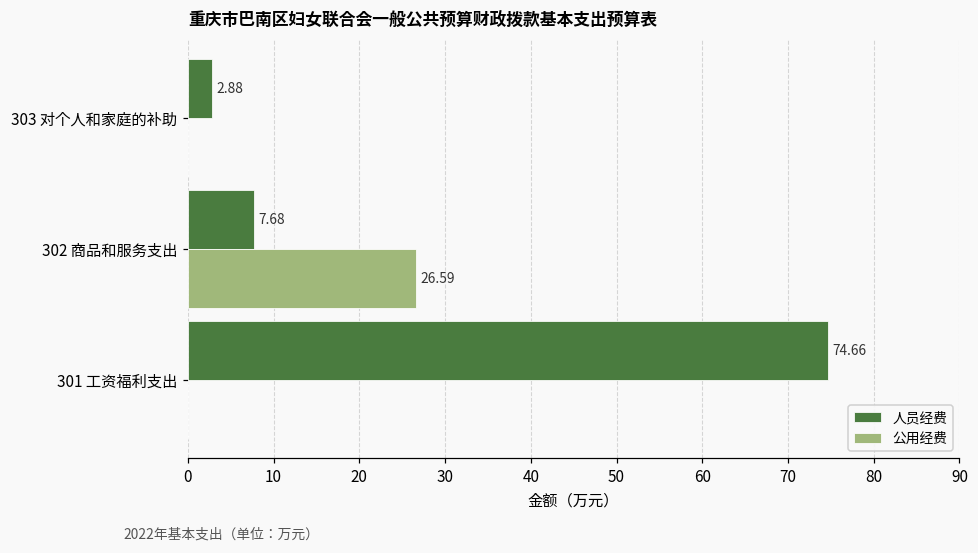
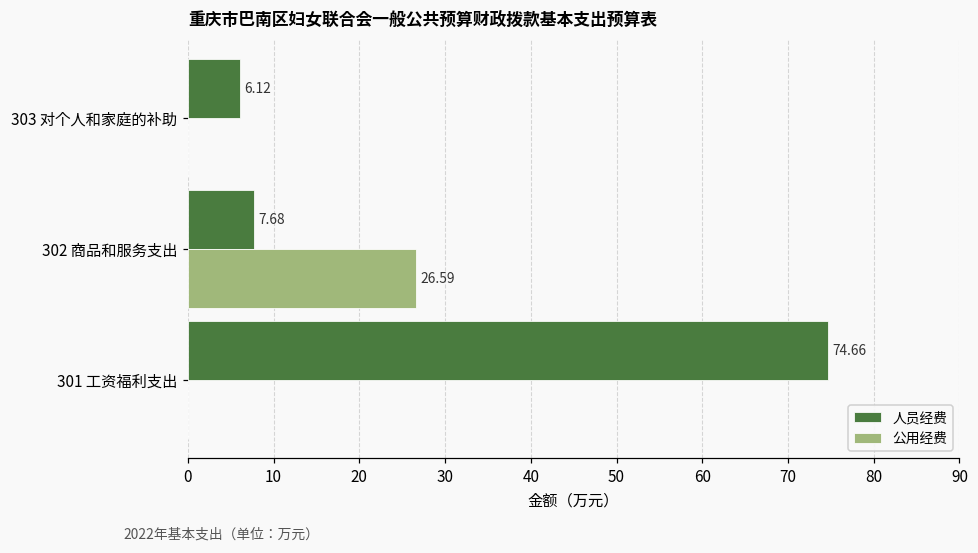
人员经费, 303 对个人和家庭的补助: 2.88 -> 6.12
